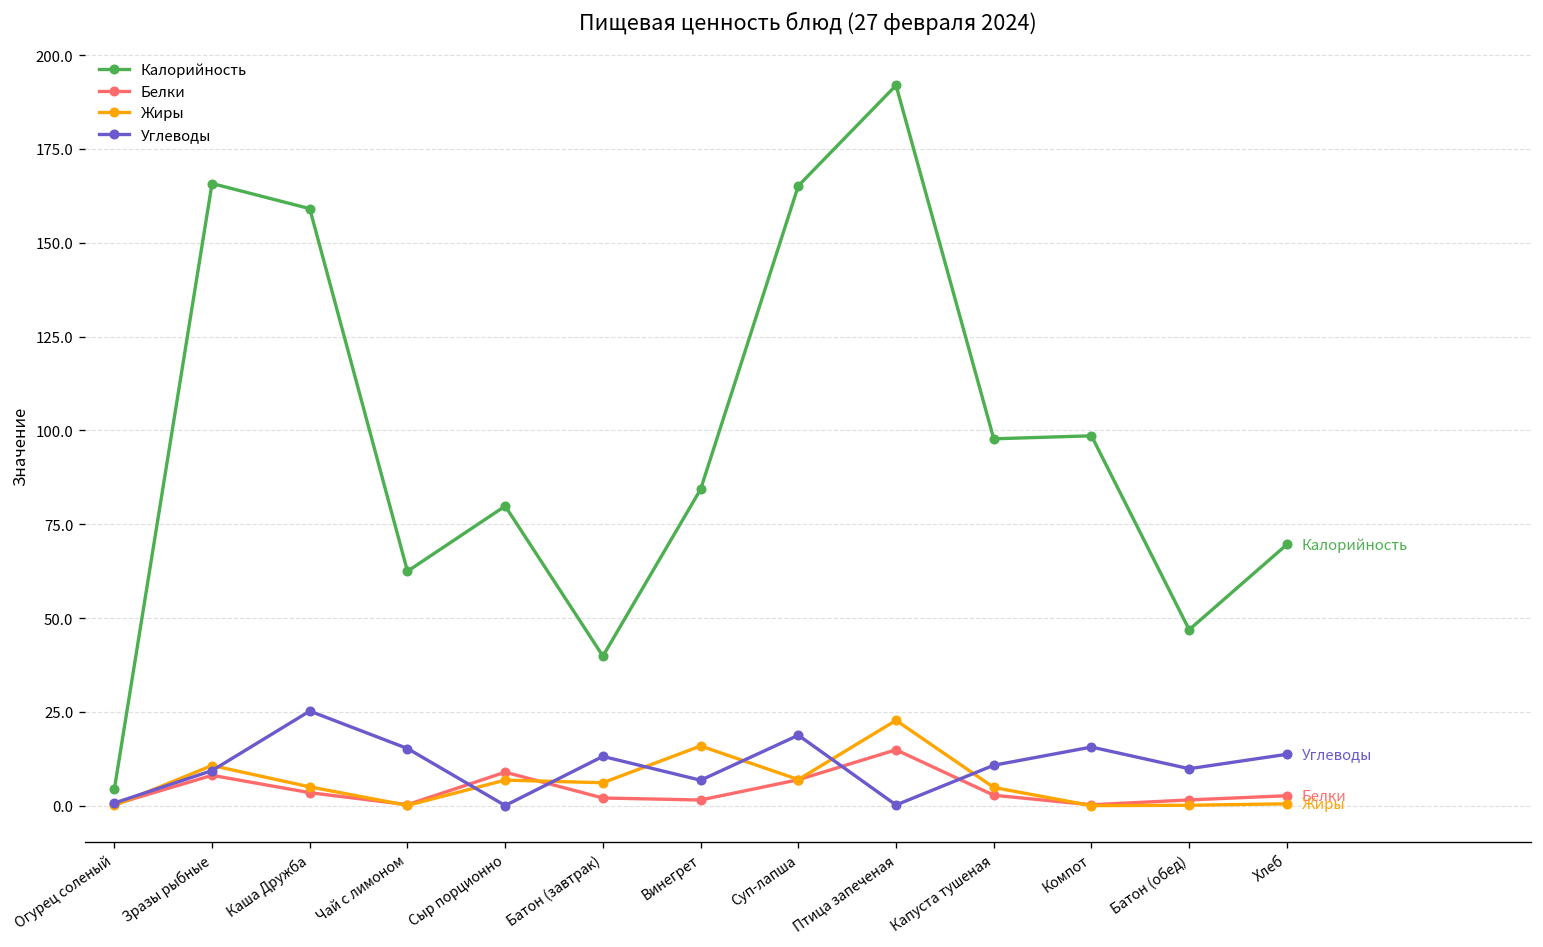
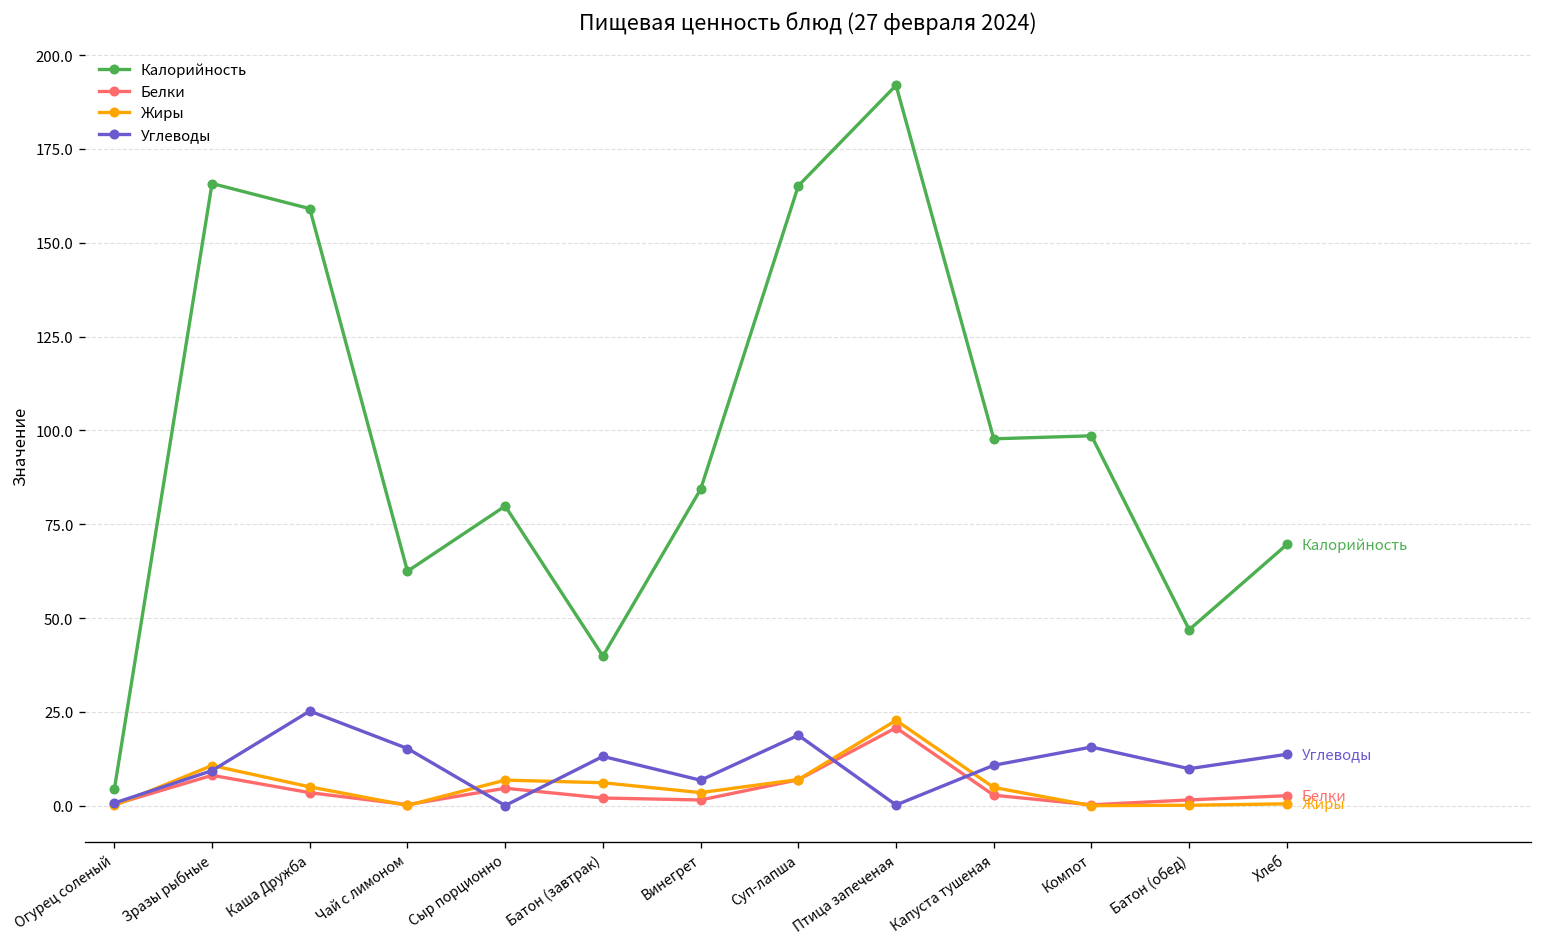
Белки, Сыр порционно: 9 -> 5
Жиры, Винегрет: 16 -> 3
Белки, Птица запеченая: 15 -> 21
